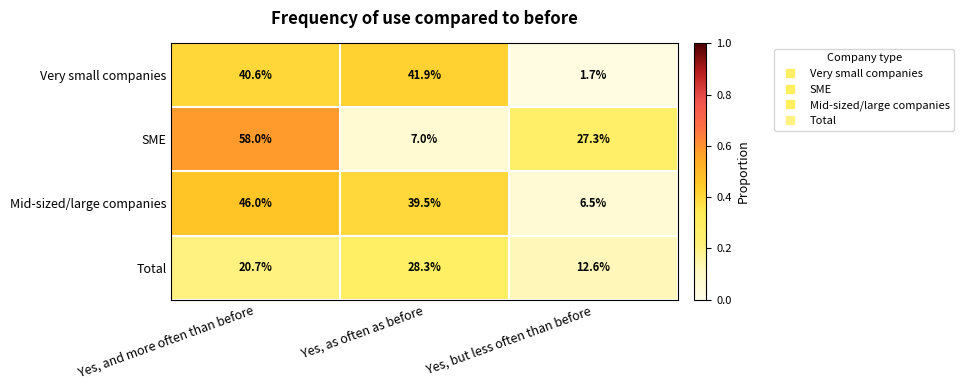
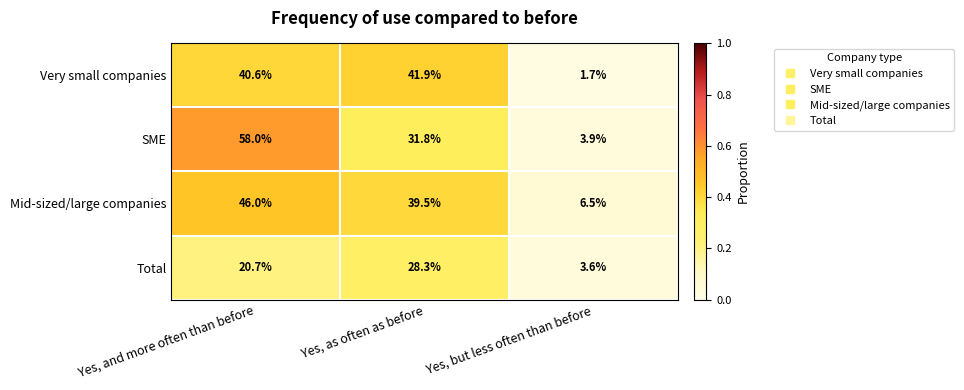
SME, Yes, as often as before: 7.0% -> 31.8%
SME, Yes, but less often than before: 27.3% -> 3.9%
Total, Yes, but less often than before: 12.6% -> 3.6%
